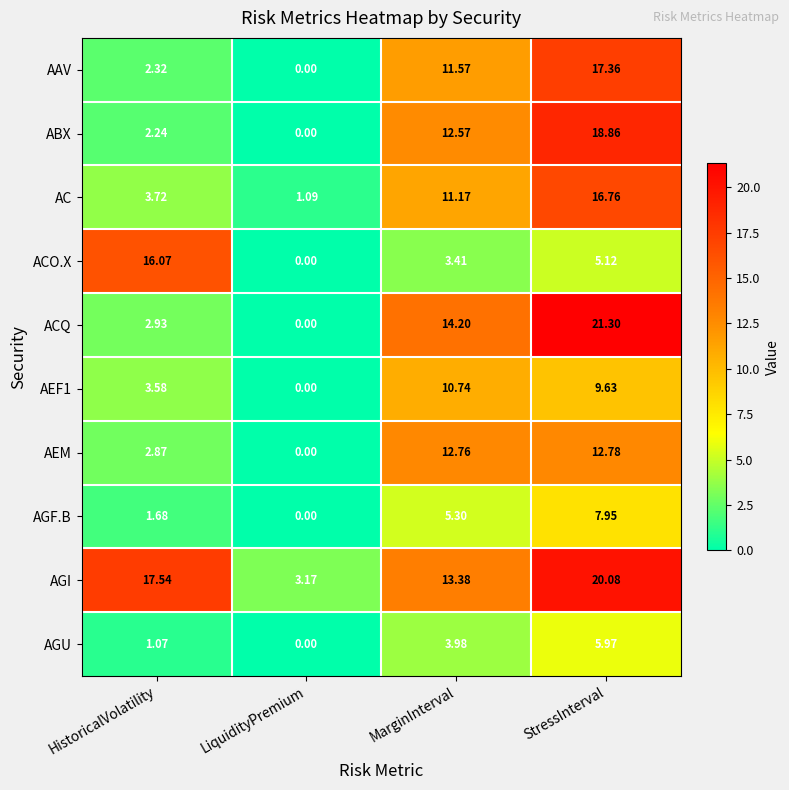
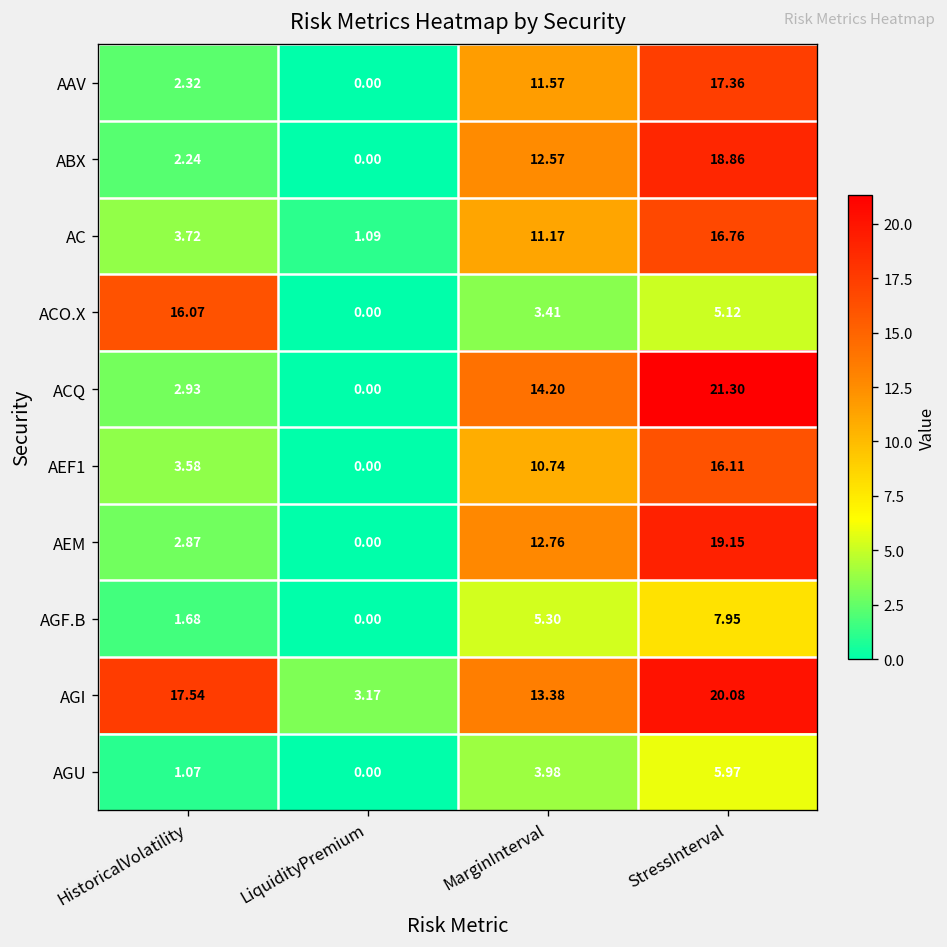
AEF1, StressInterval: 9.63 -> 16.11
AEM, StressInterval: 12.78 -> 19.15
